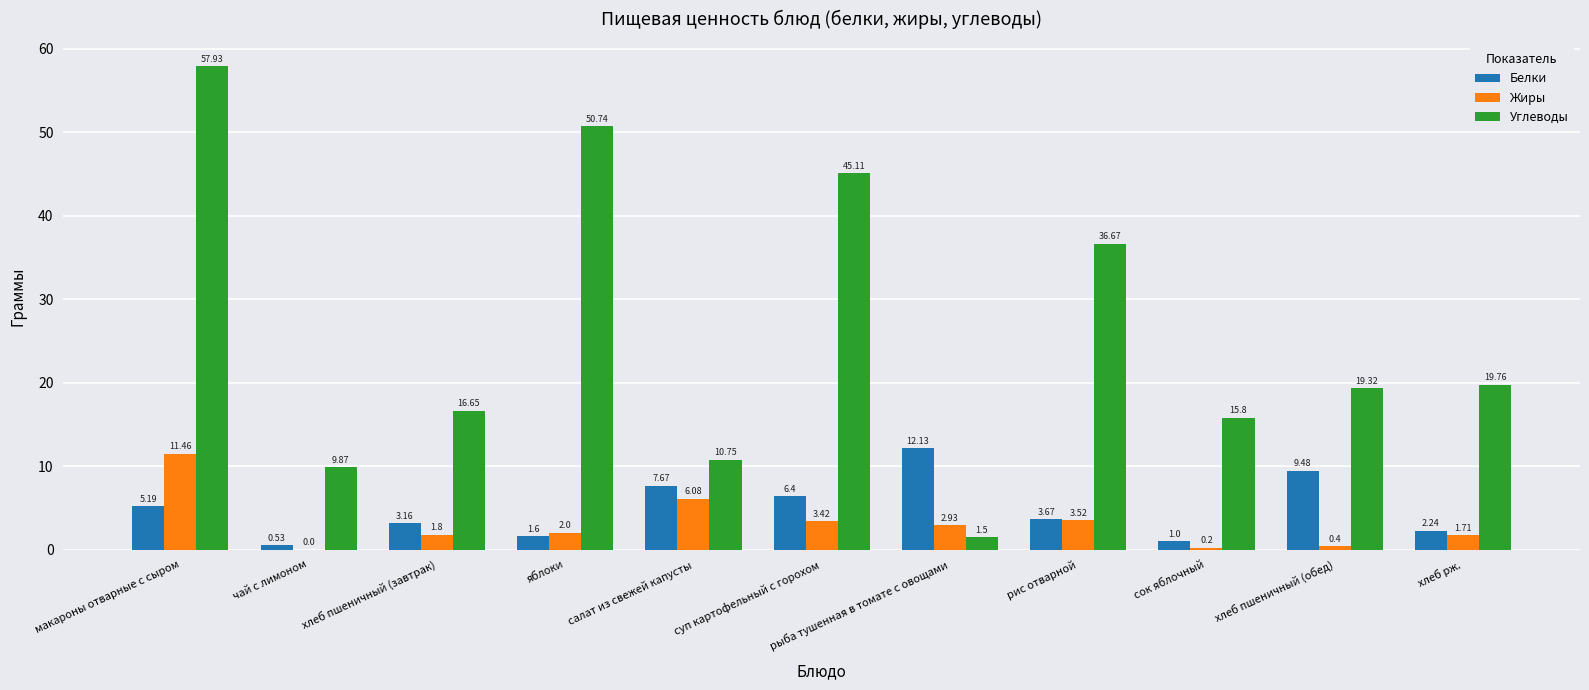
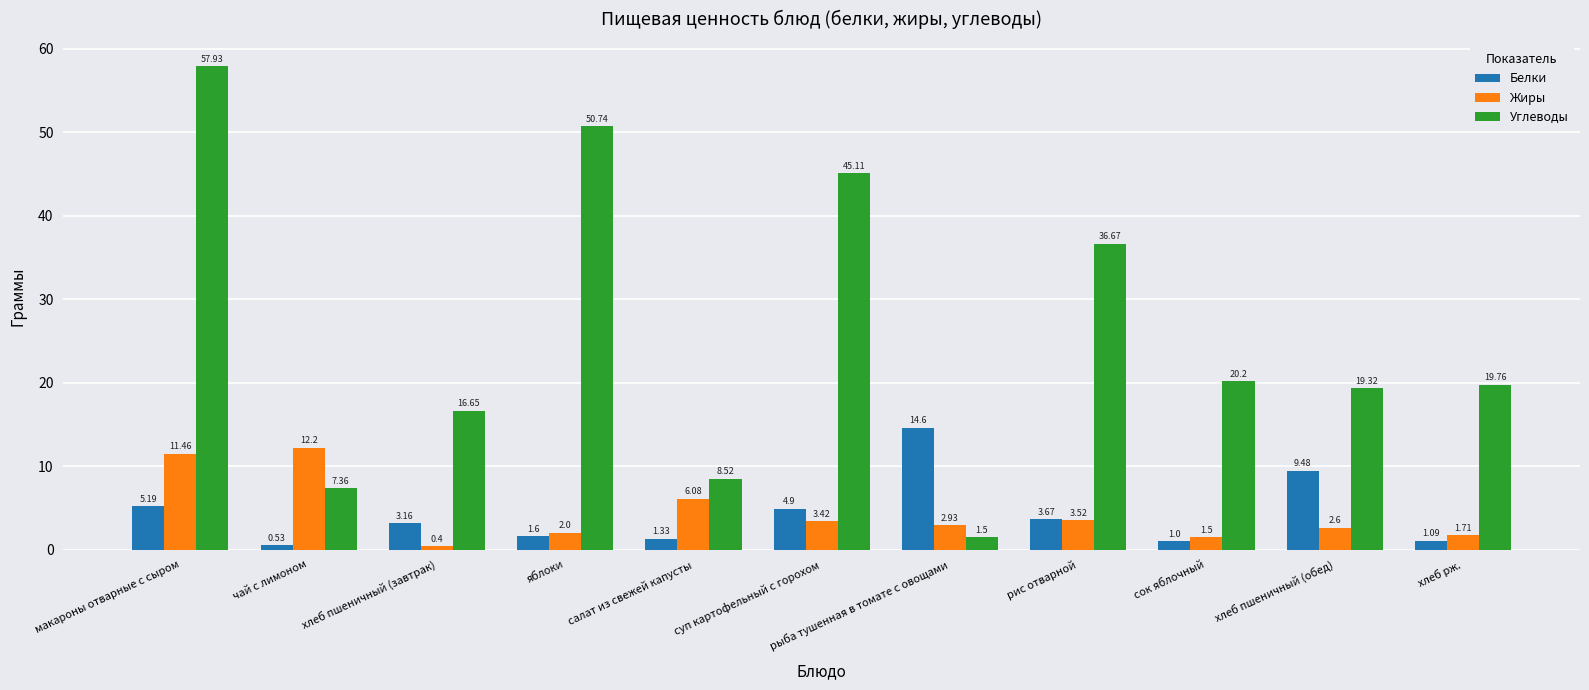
Жиры, чай с лимоном: 0.0 -> 12.2
Углеводы, чай с лимоном: 9.87 -> 7.36
Жиры, хлеб пшеничный (завтрак): 1.8 -> 0.4
Белки, салат из свежей капусты: 7.67 -> 1.33
Углеводы, салат из свежей капусты: 10.75 -> 8.52
Белки, суп картофельный с горохом: 6.4 -> 4.9
Белки, рыба тушенная в томате с овощами: 12.13 -> 14.6
Жиры, сок яблочный: 0.2 -> 1.5
Углеводы, сок яблочный: 15.8 -> 20.2
Жиры, хлеб пшеничный (обед): 0.4 -> 2.6
Белки, хлеб рж.: 2.24 -> 1.09
